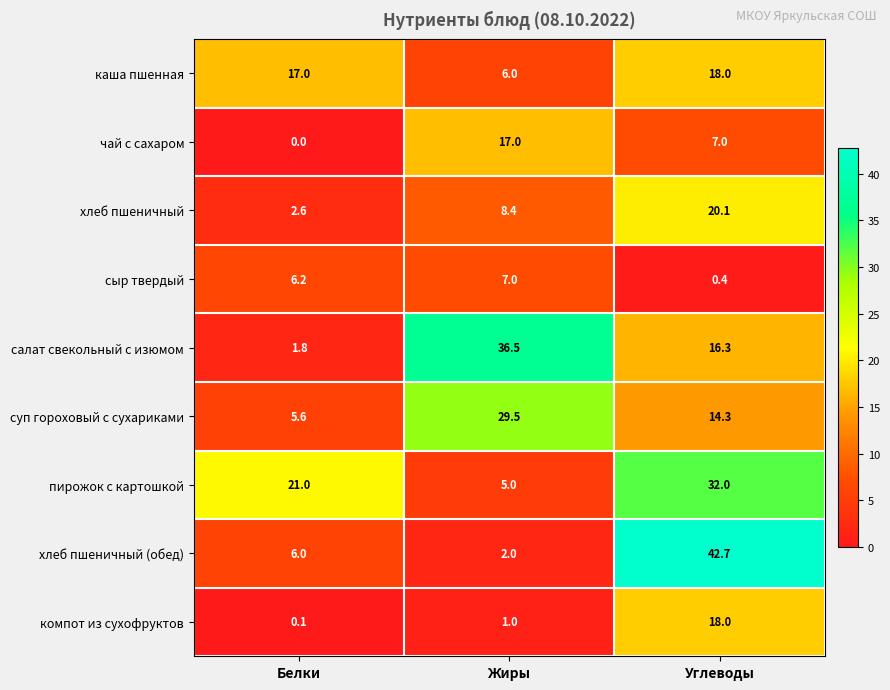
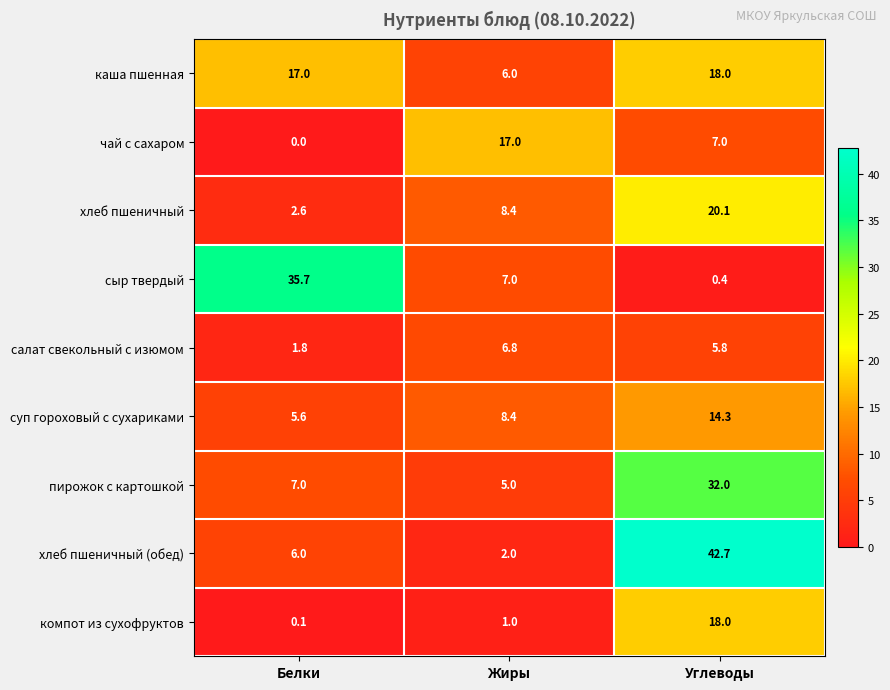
сыр твердый, Белки: 6.2 -> 35.7
салат свекольный с изюмом, Жиры: 36.5 -> 6.8
салат свекольный с изюмом, Углеводы: 16.3 -> 5.8
суп гороховый с сухариками, Жиры: 29.5 -> 8.4
пирожок с картошкой, Белки: 21.0 -> 7.0
